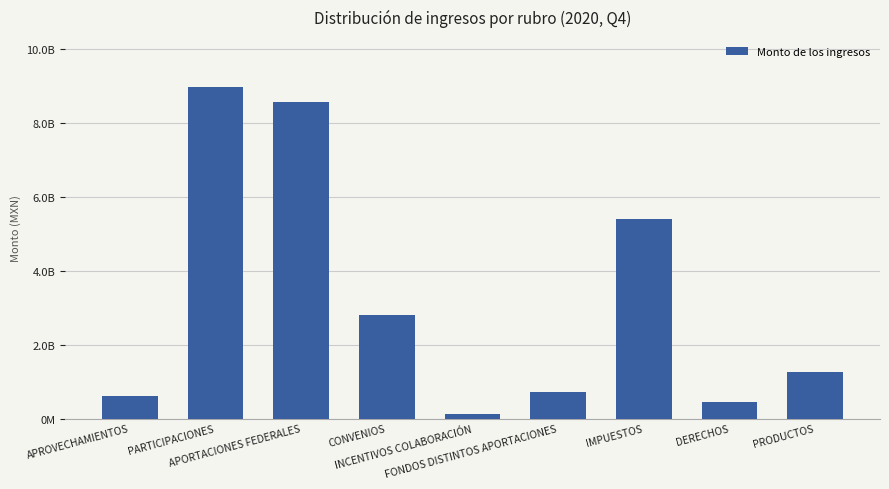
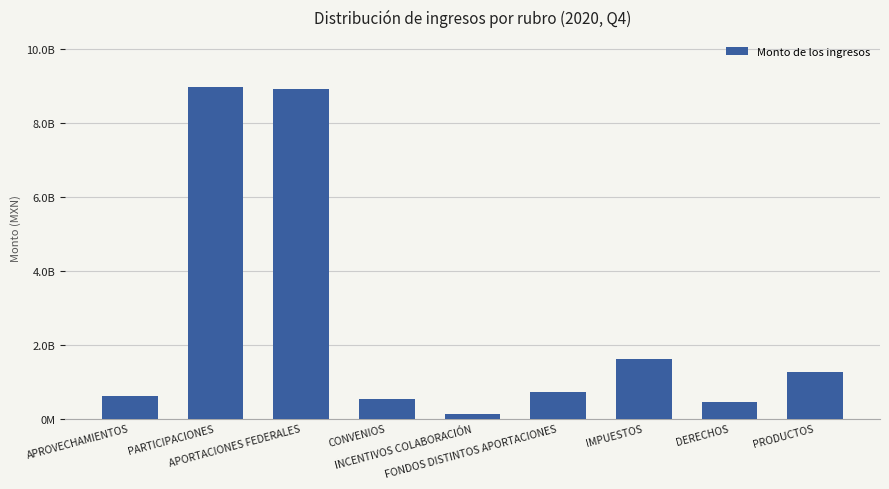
APORTACIONES FEDERALES: 8600000000 -> 8900000000
CONVENIOS: 2800000000 -> 500000000
IMPUESTOS: 5400000000 -> 1600000000
